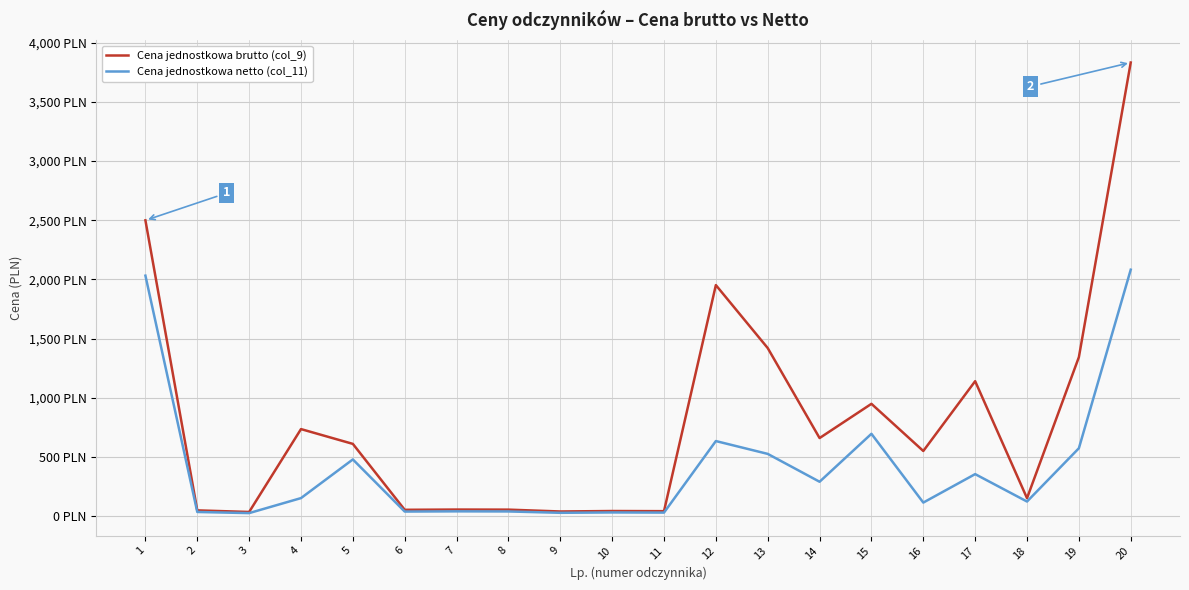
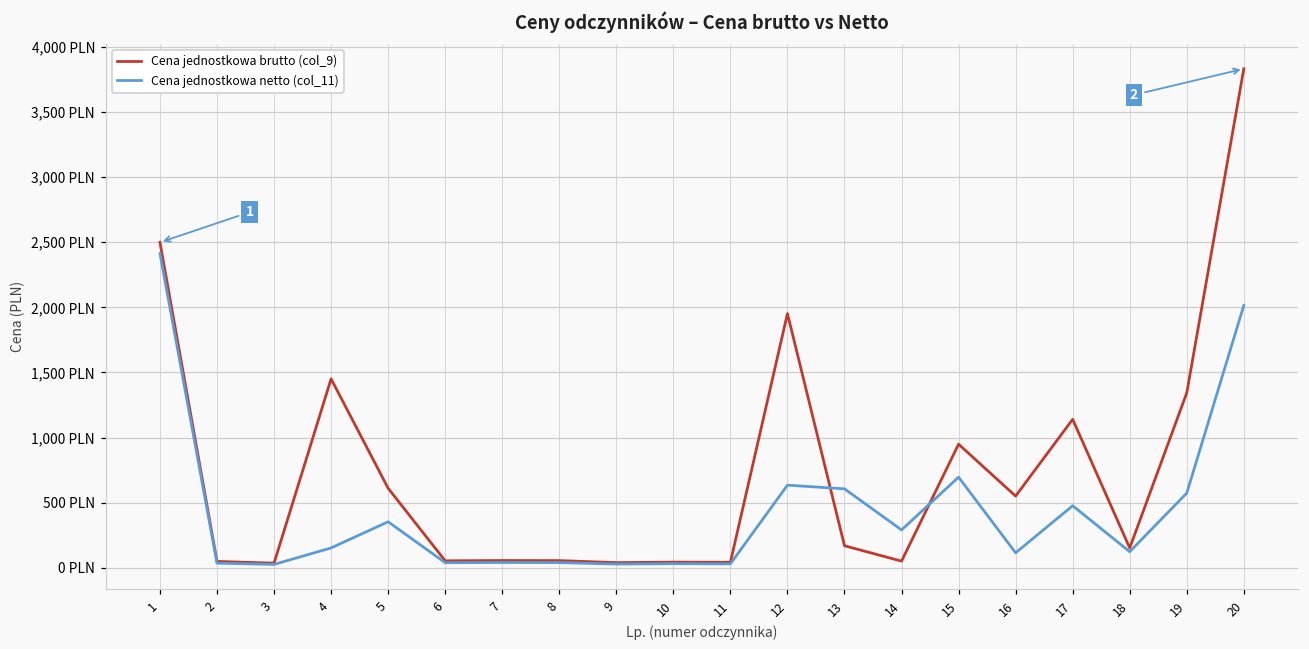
Cena jednostkowa netto (col_11), 1: 2,030 PLN -> 2,410 PLN
Cena jednostkowa brutto (col_9), 4: 740 PLN -> 1,450 PLN
Cena jednostkowa netto (col_11), 5: 480 PLN -> 350 PLN
Cena jednostkowa brutto (col_9), 13: 1,420 PLN -> 170 PLN
Cena jednostkowa netto (col_11), 13: 530 PLN -> 610 PLN
Cena jednostkowa brutto (col_9), 14: 660 PLN -> 50 PLN
Cena jednostkowa netto (col_11), 17: 350 PLN -> 480 PLN
Cena jednostkowa netto (col_11), 20: 2,080 PLN -> 2,010 PLN
